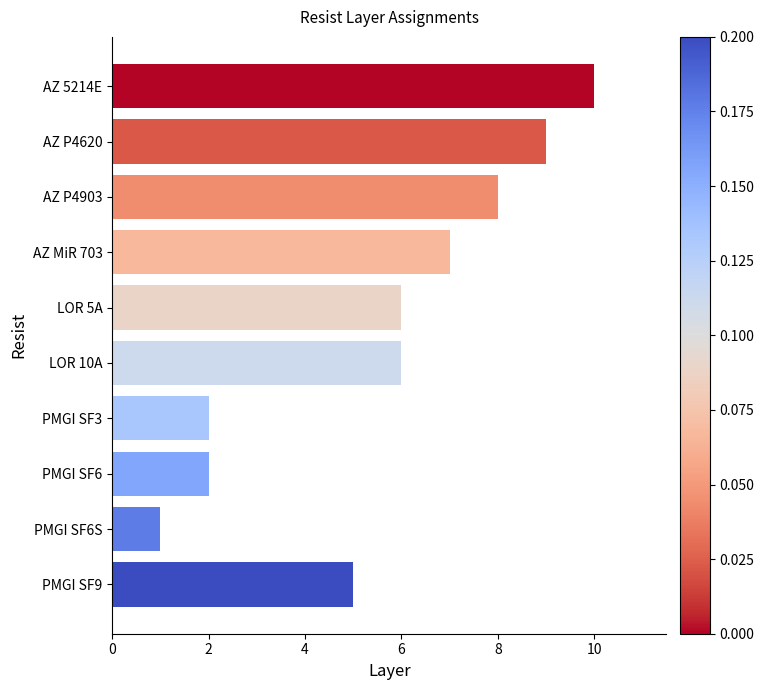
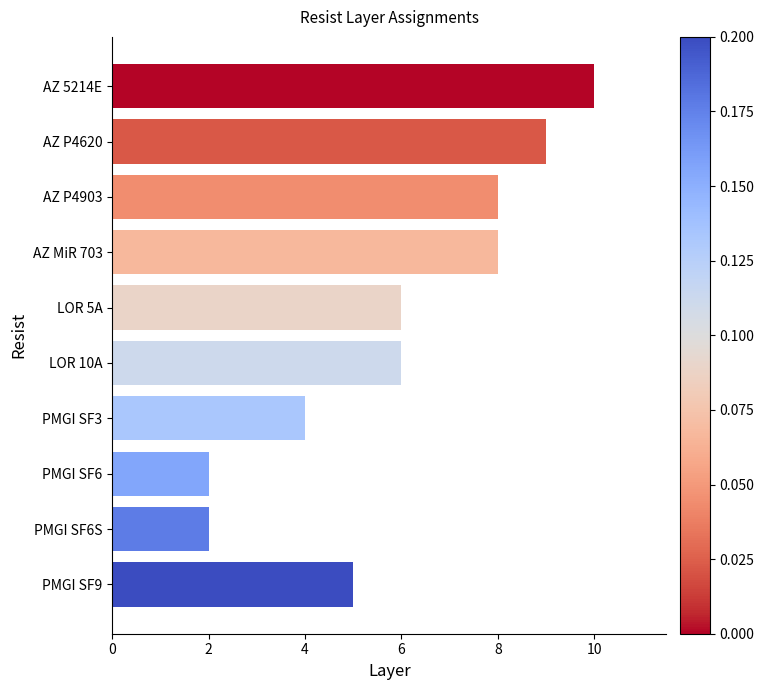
AZ MiR 703: 7 -> 8
PMGI SF3: 2 -> 4
PMGI SF6S: 1 -> 2
